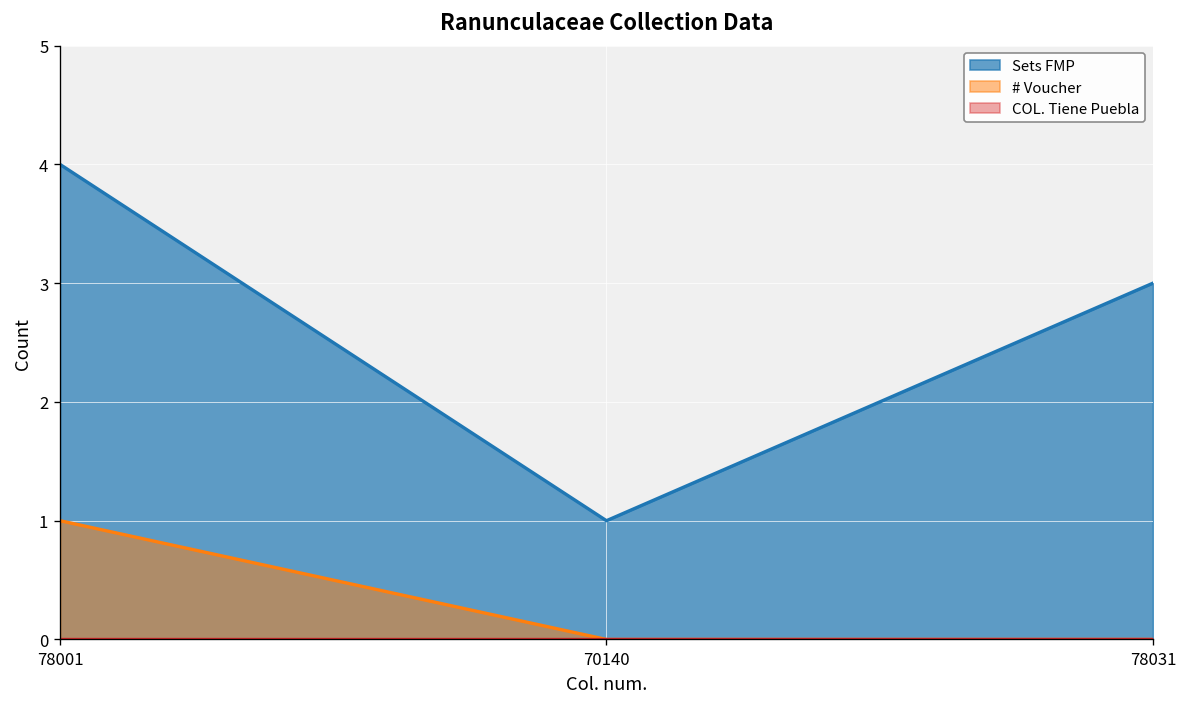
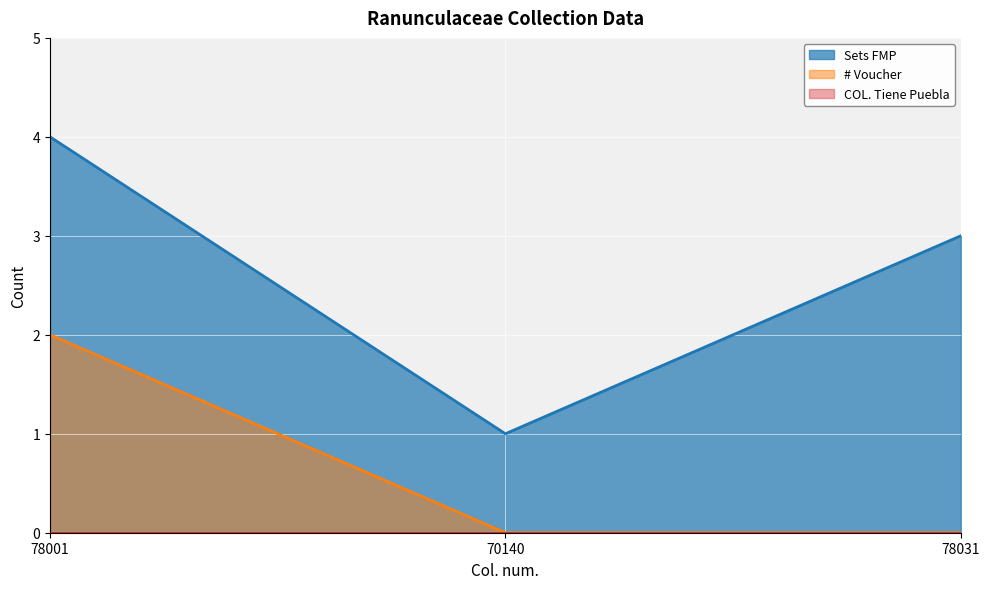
# Voucher, 78001: 1 -> 2
